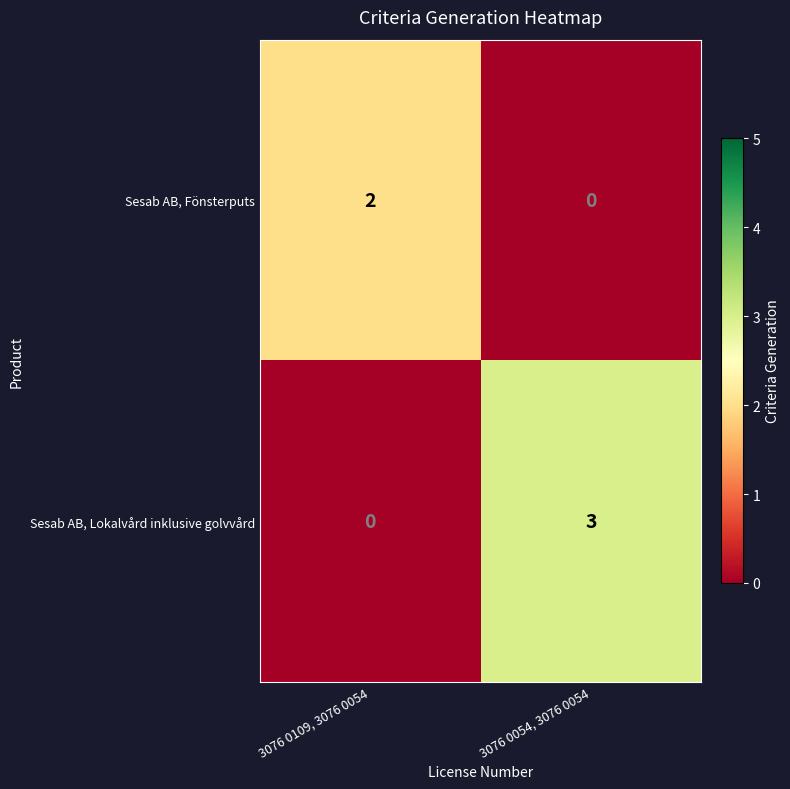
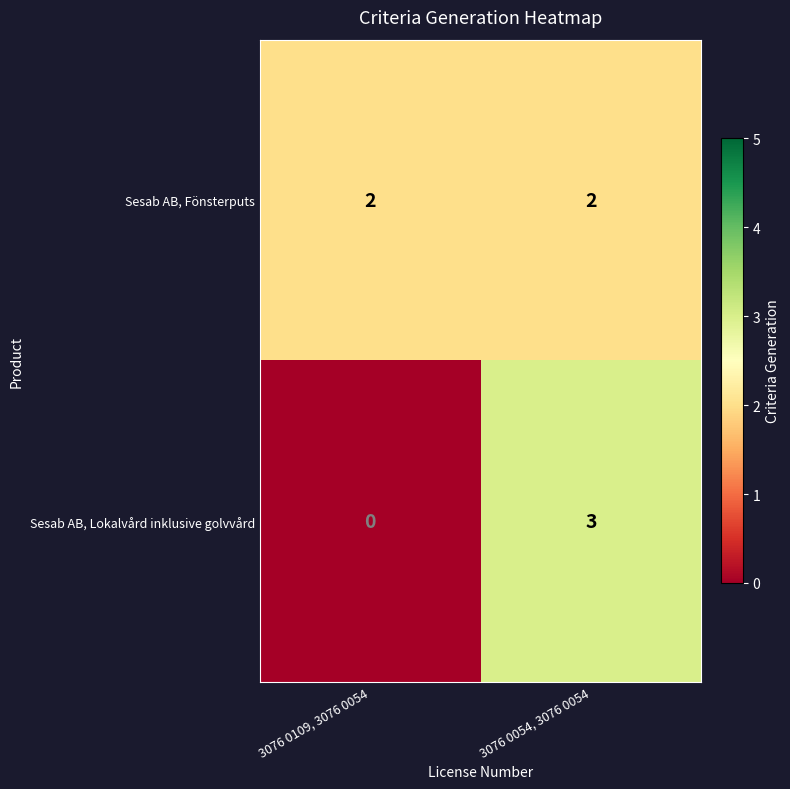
Sesab AB, Fönsterputs, 3076 0054, 3076 0054: 0 -> 2
